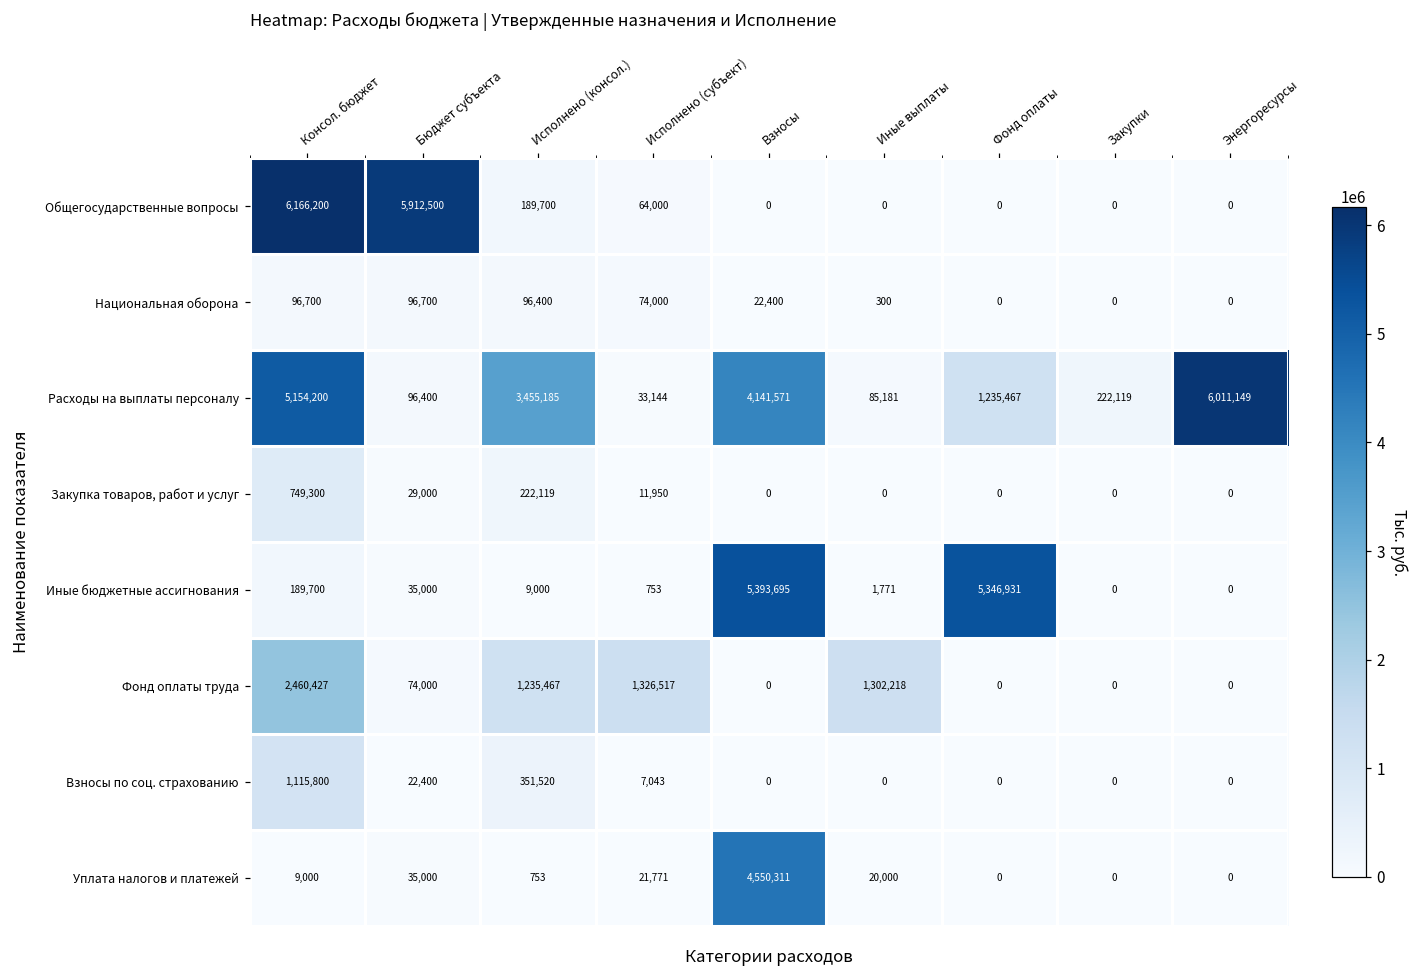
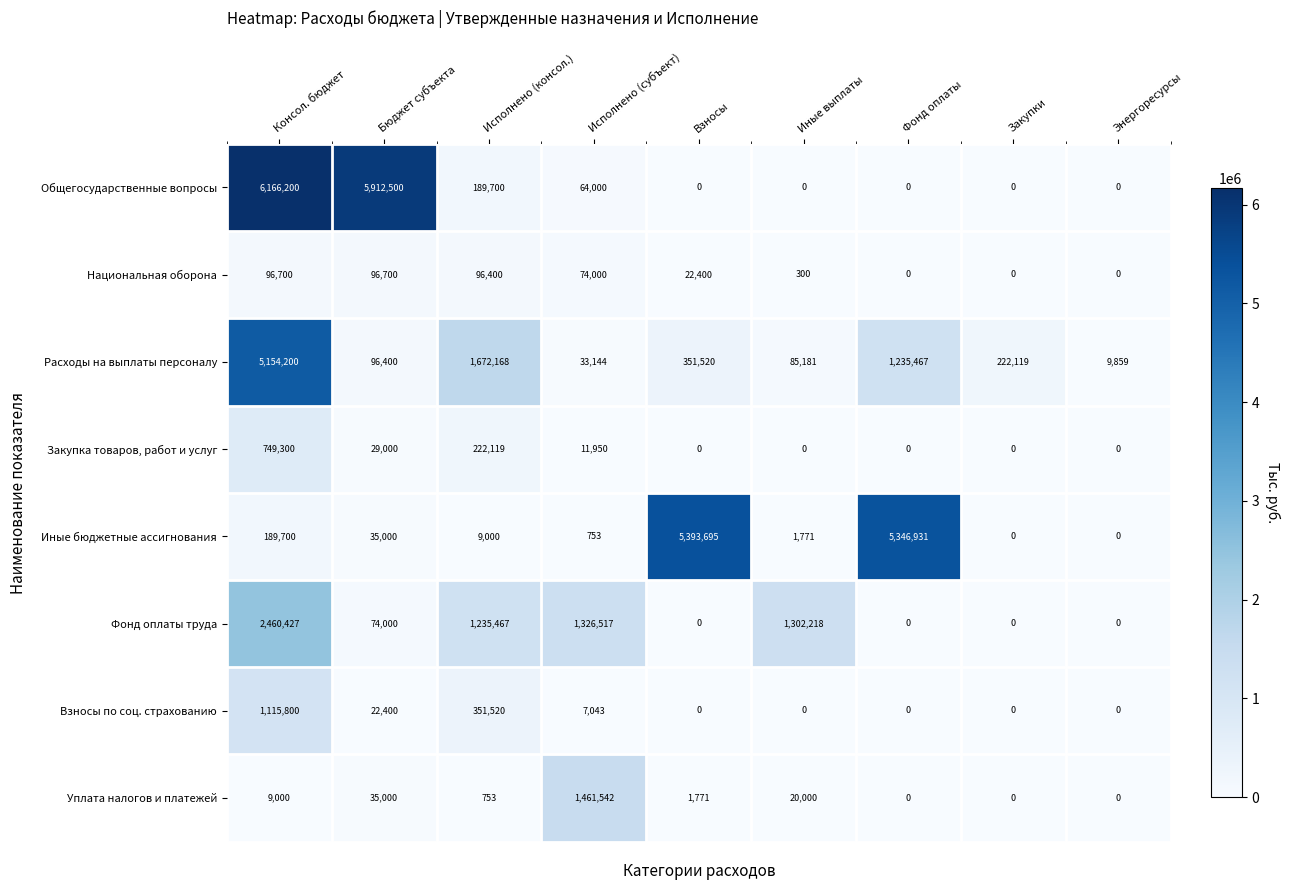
Расходы на выплаты персоналу, Исполнено (консол.): 3,455,185 -> 1,672,168
Расходы на выплаты персоналу, Взносы: 4,141,571 -> 351,520
Расходы на выплаты персоналу, Энергоресурсы: 6,011,149 -> 9,859
Уплата налогов и платежей, Исполнено (субъект): 21,771 -> 1,461,542
Уплата налогов и платежей, Взносы: 4,550,311 -> 1,771
